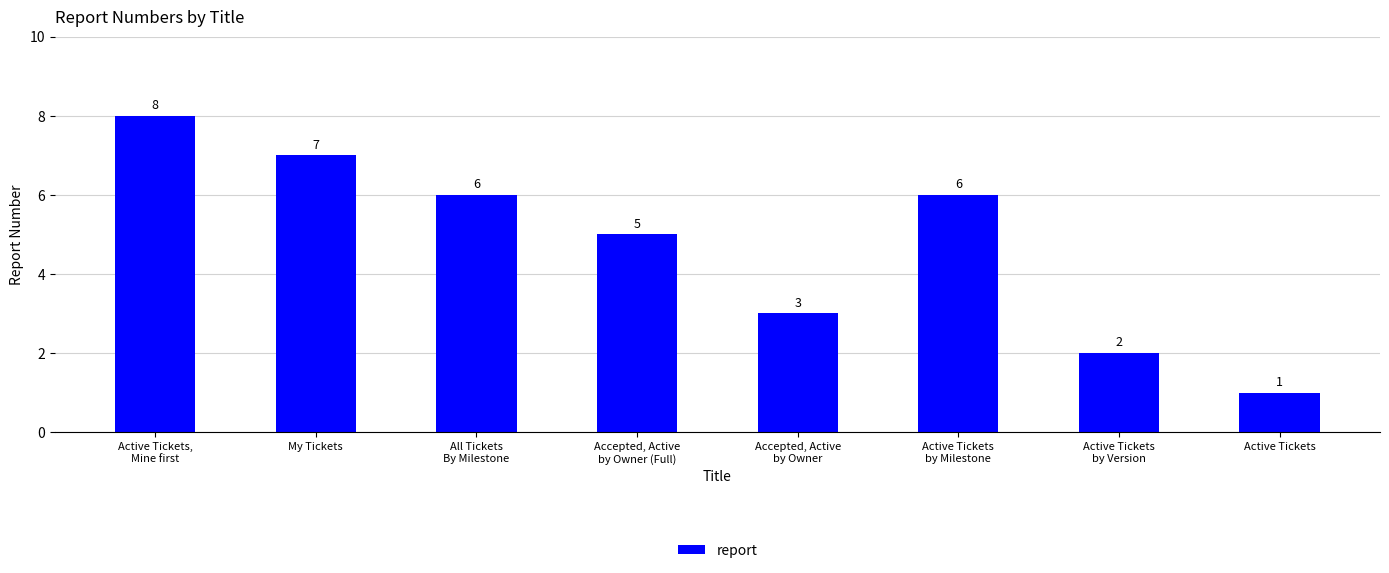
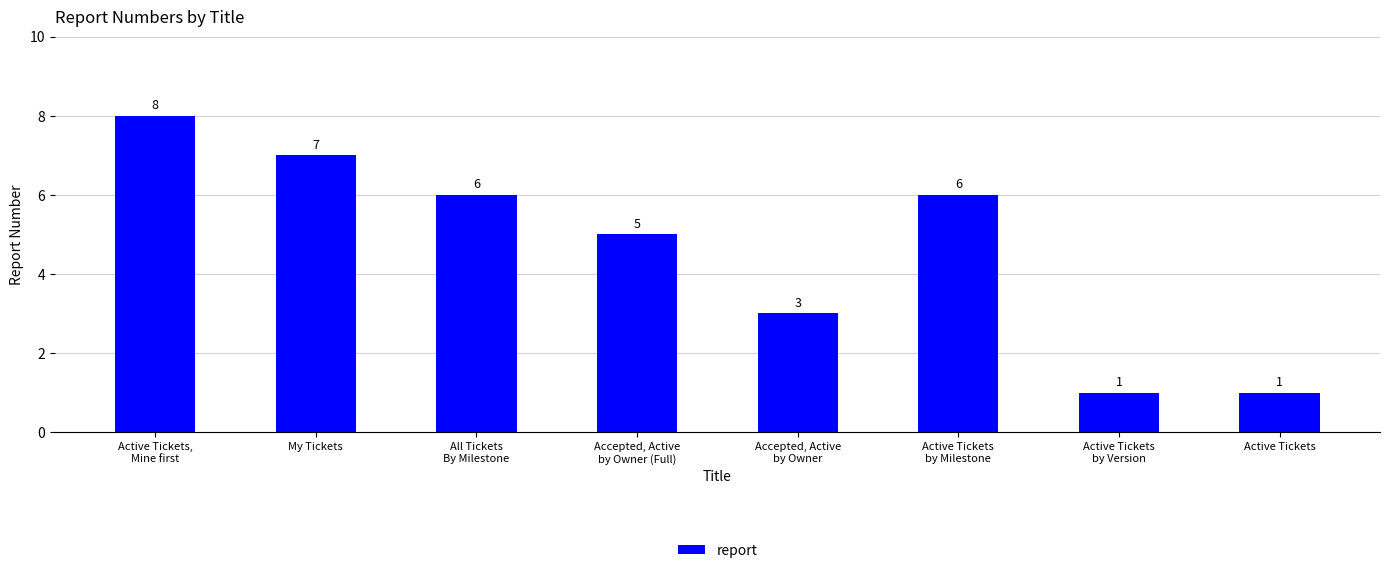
Active Tickets by Version: 2 -> 1
